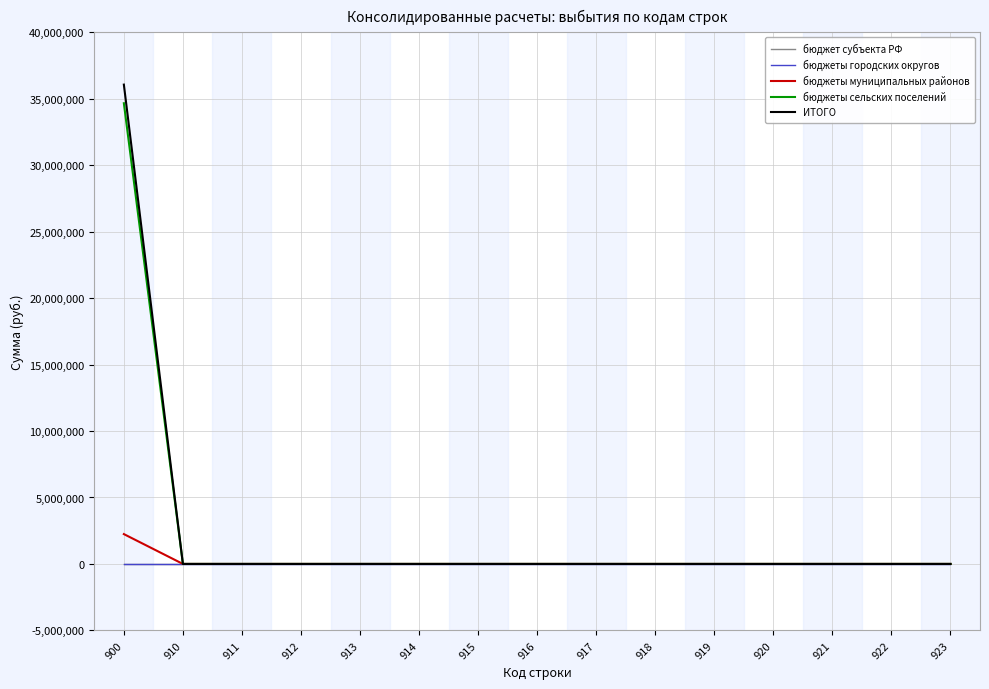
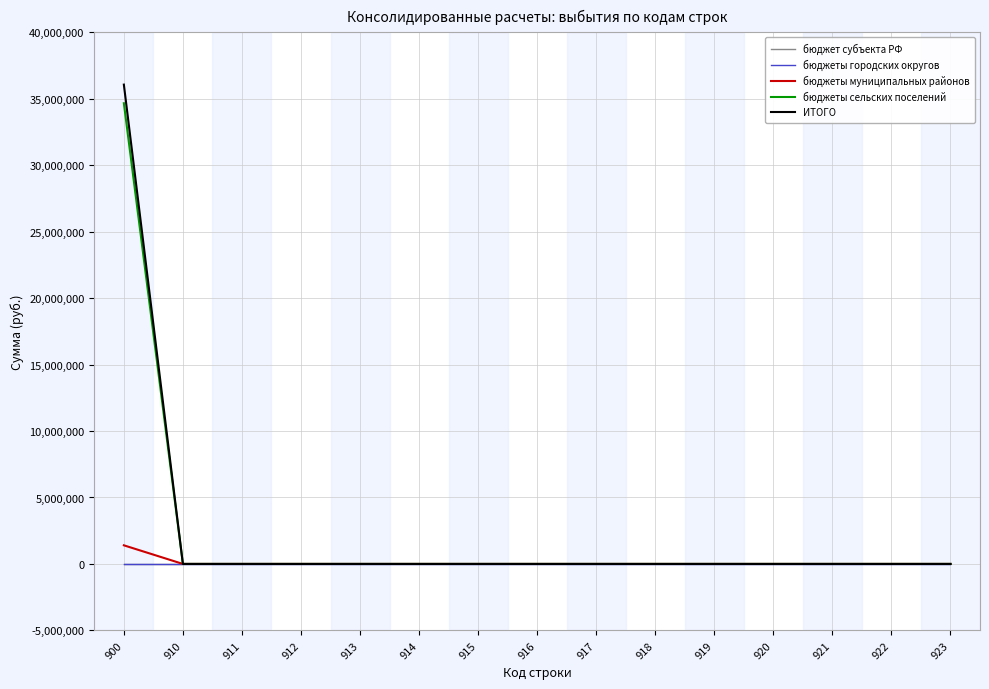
бюджеты муниципальных районов, 900: 2,200,000 -> 1,400,000
